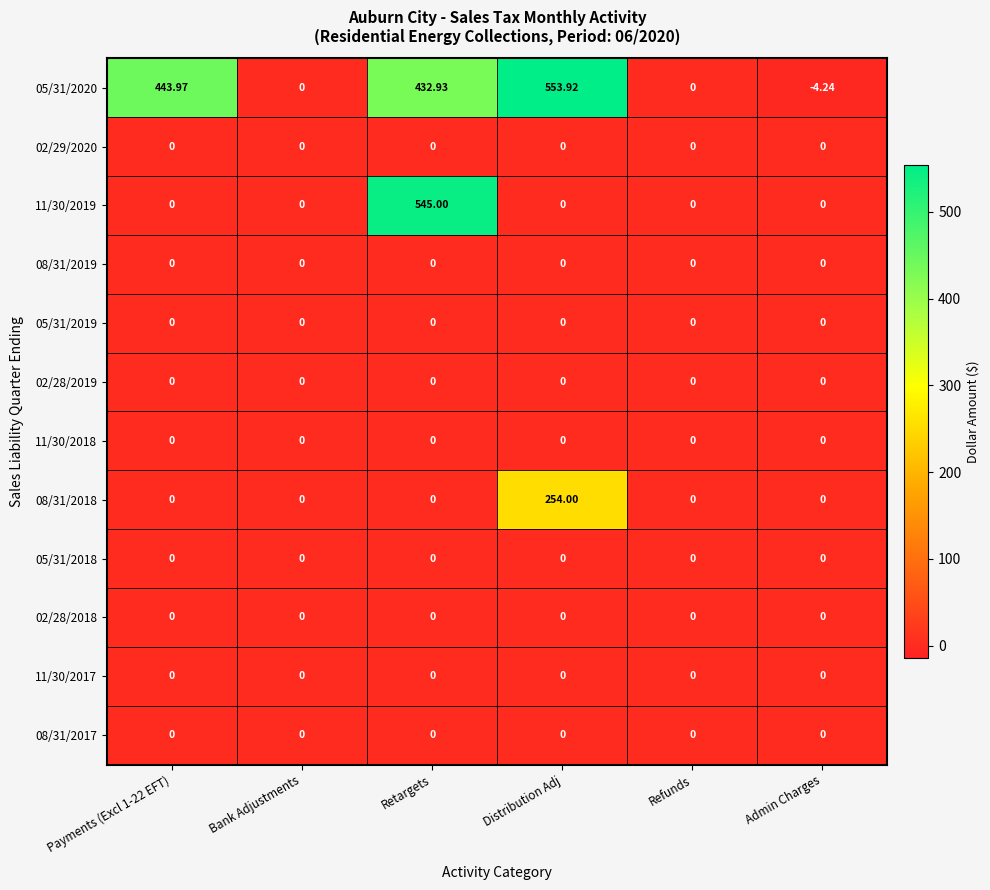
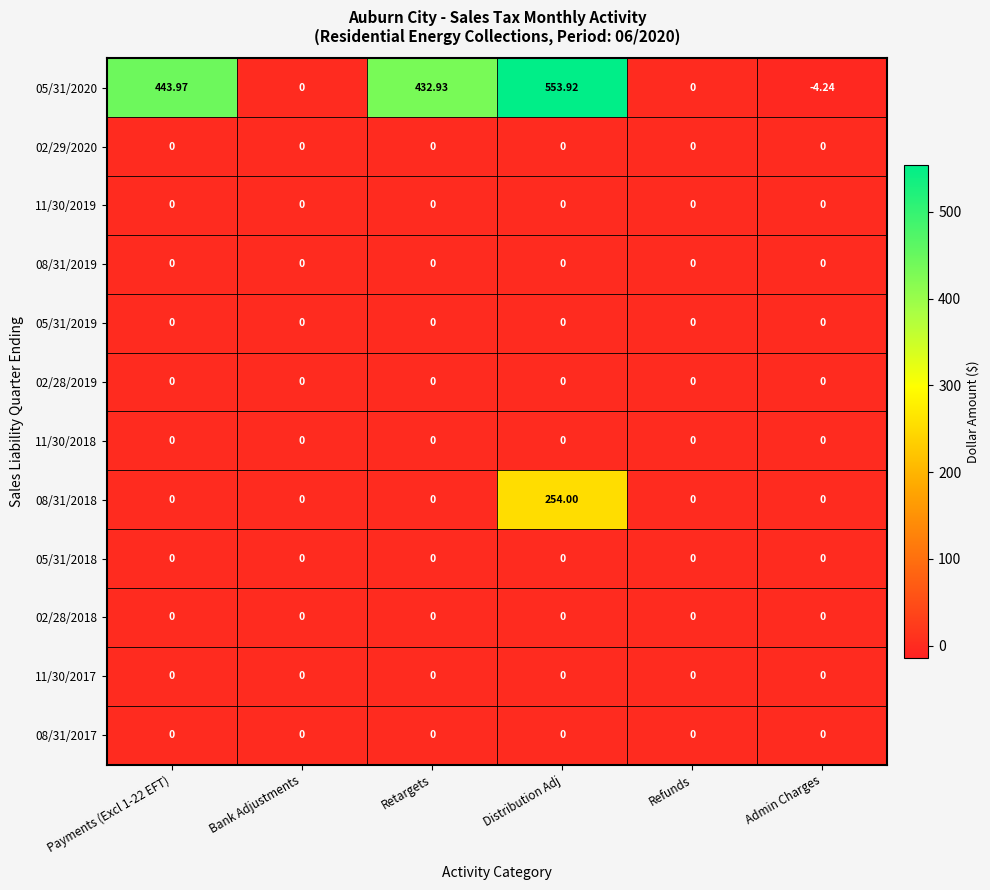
11/30/2019, Retargets: 545.00 -> 0
